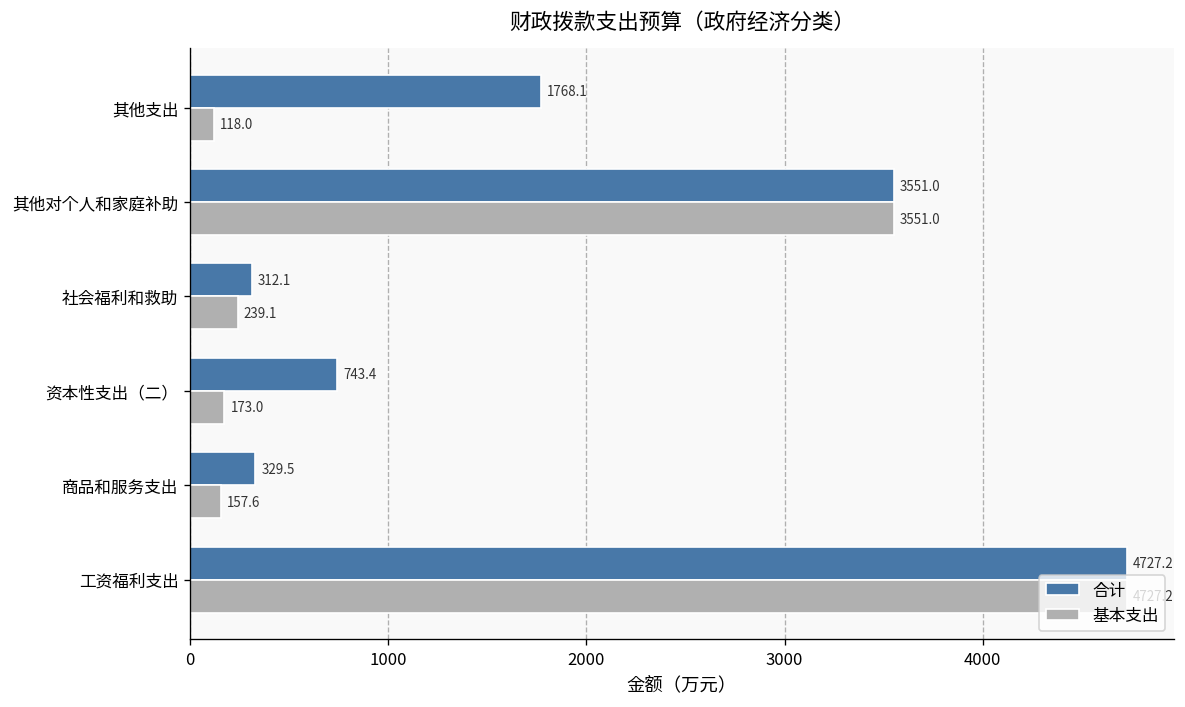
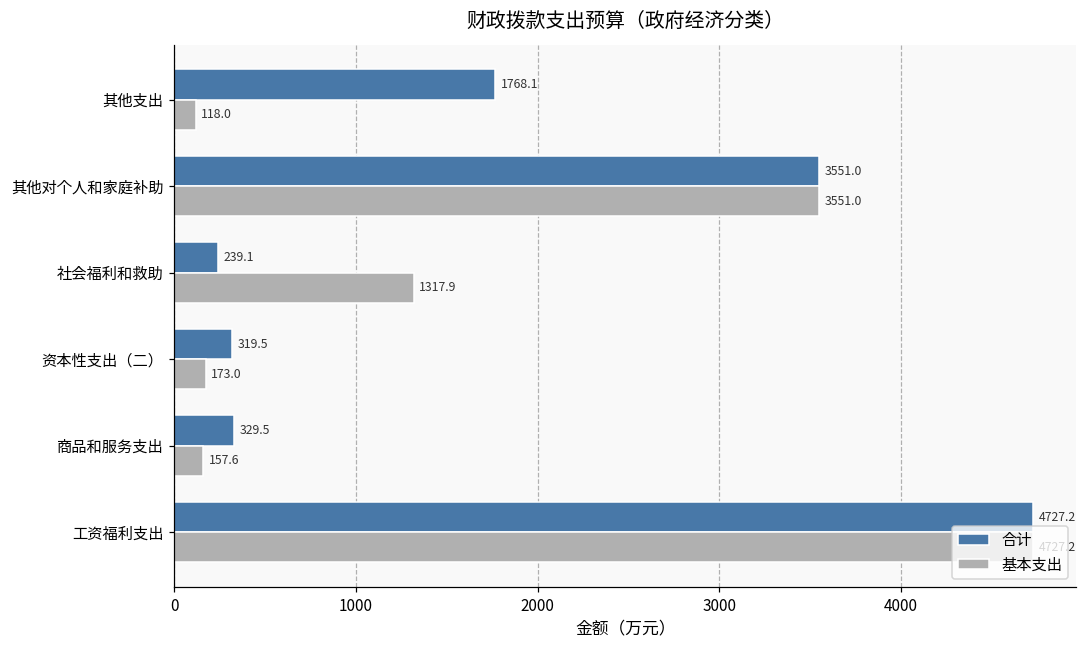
合计, 社会福利和救助: 312.1 -> 239.1
基本支出, 社会福利和救助: 239.1 -> 1317.9
合计, 资本性支出（二）: 743.4 -> 319.5
